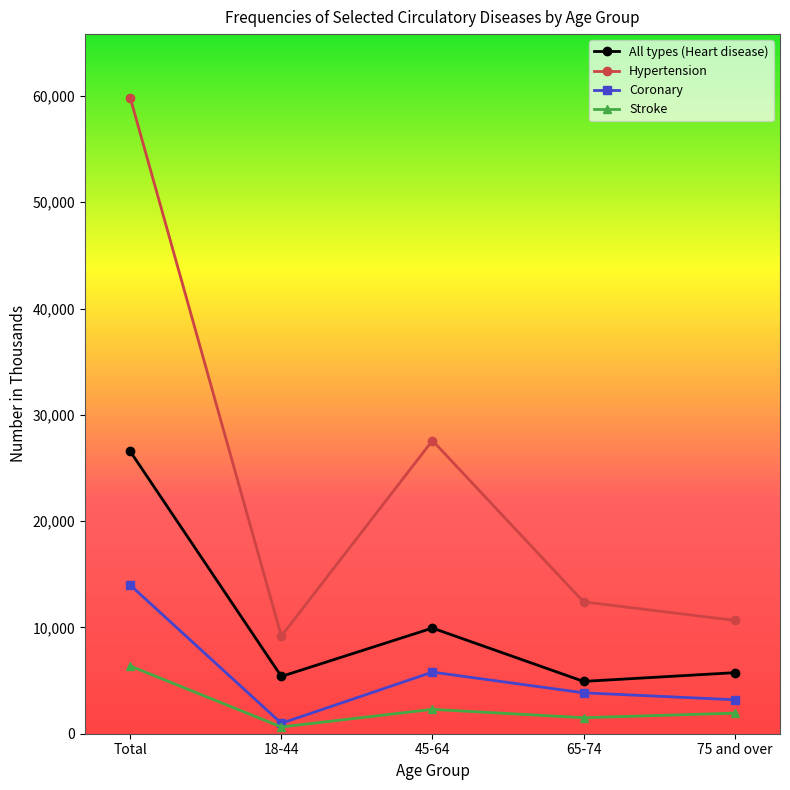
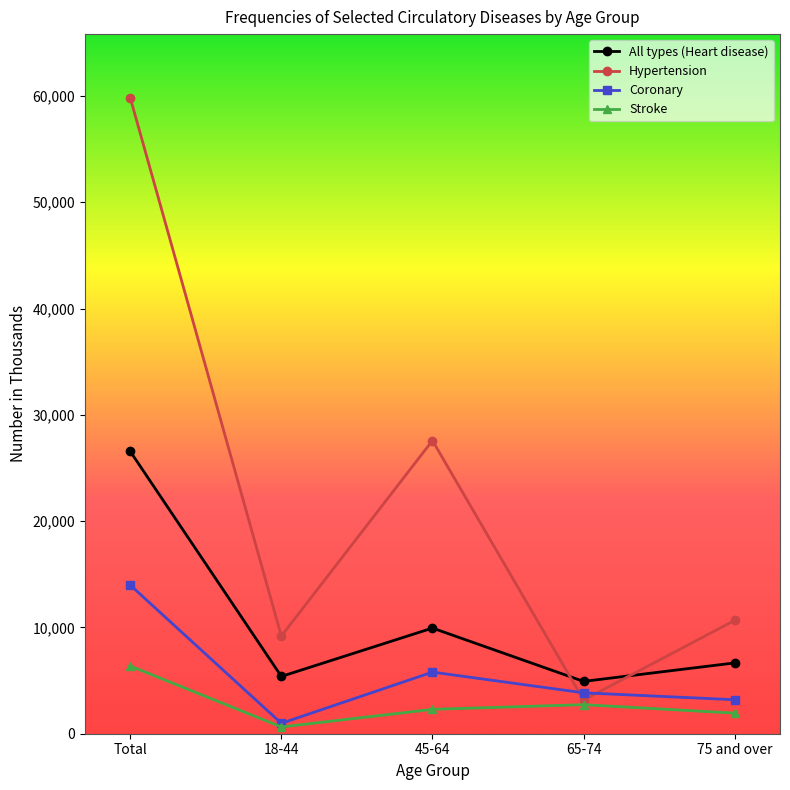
Hypertension, 65-74: 12,400 -> 3,200
Stroke, 65-74: 1,500 -> 2,700
All types (Heart disease), 75 and over: 5,700 -> 6,700
